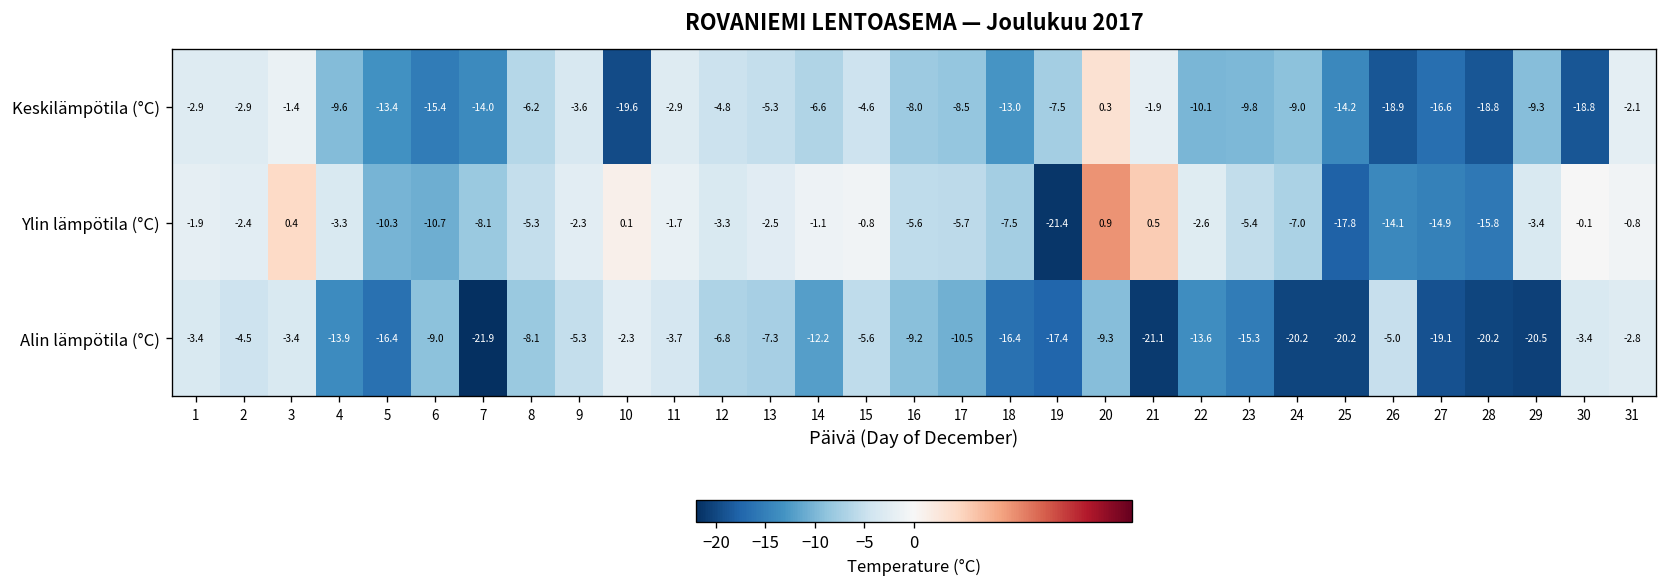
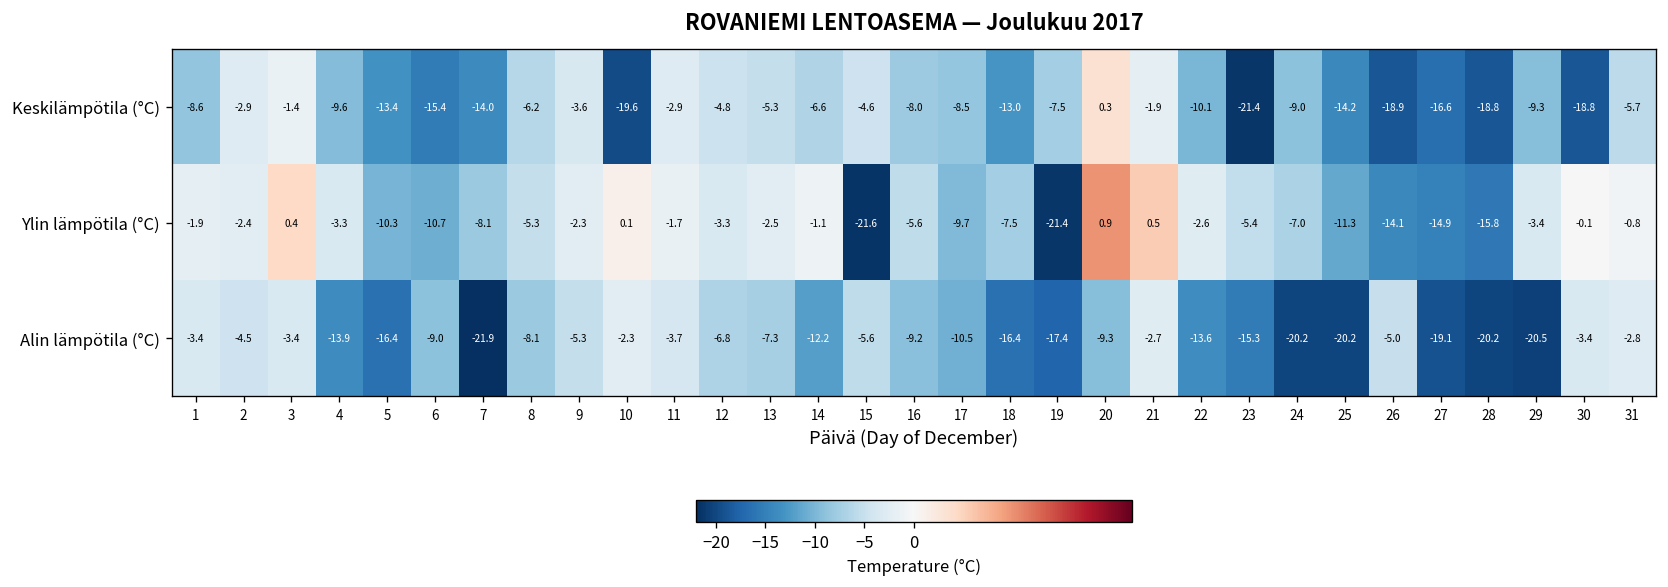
Keskilämpötila (°C), 1: -2.9 -> -8.6
Keskilämpötila (°C), 23: -9.8 -> -21.4
Keskilämpötila (°C), 31: -2.1 -> -5.7
Ylin lämpötila (°C), 15: -0.8 -> -21.6
Ylin lämpötila (°C), 17: -5.7 -> -9.7
Ylin lämpötila (°C), 25: -17.8 -> -11.3
Alin lämpötila (°C), 21: -21.1 -> -2.7
